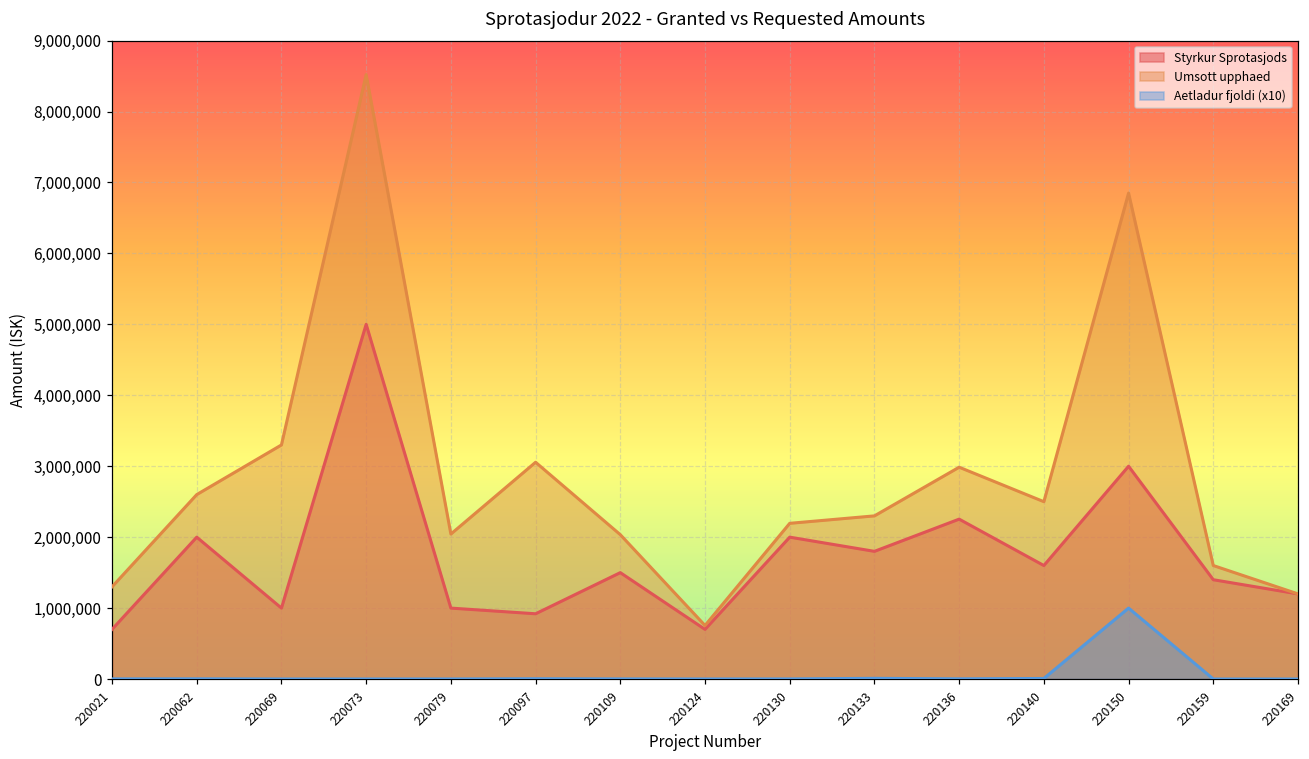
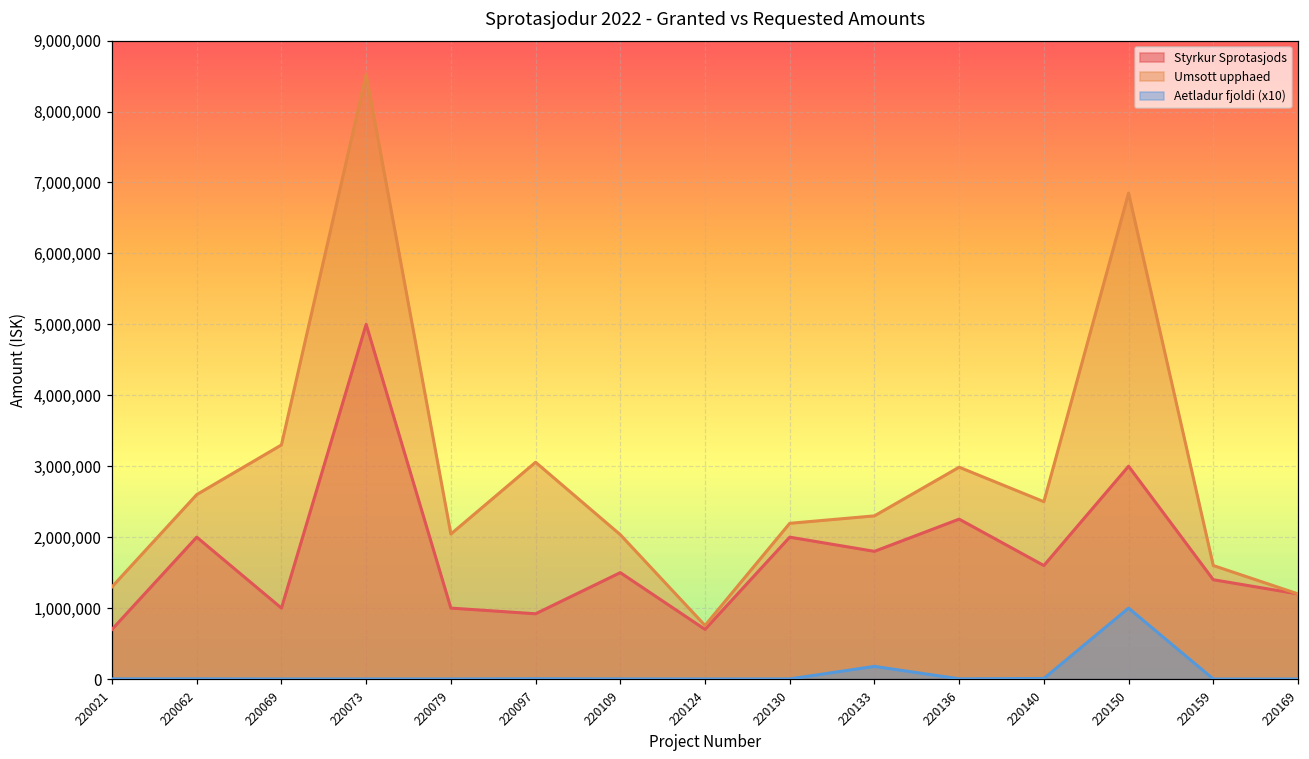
Aetladur fjoldi (x10), 220133: 0 -> 200,000
